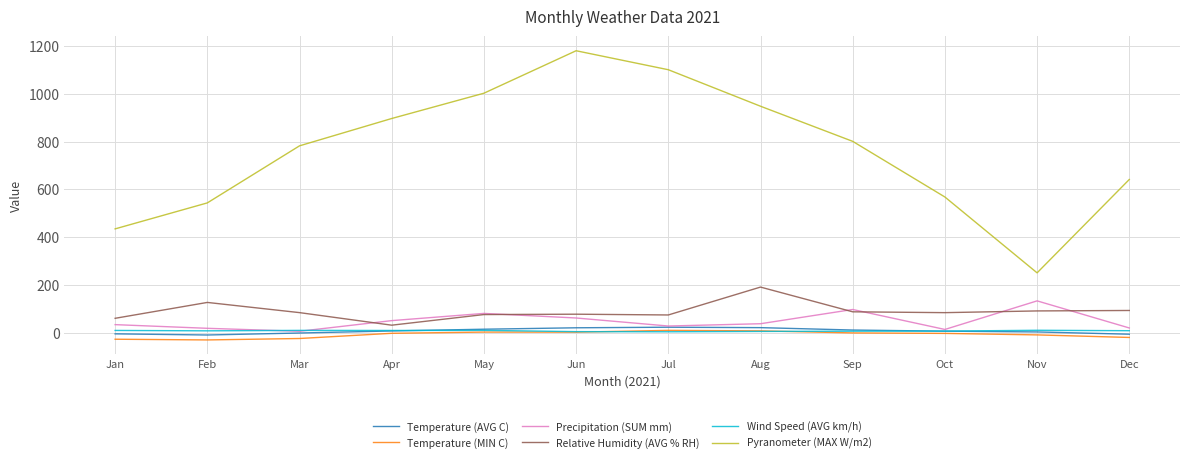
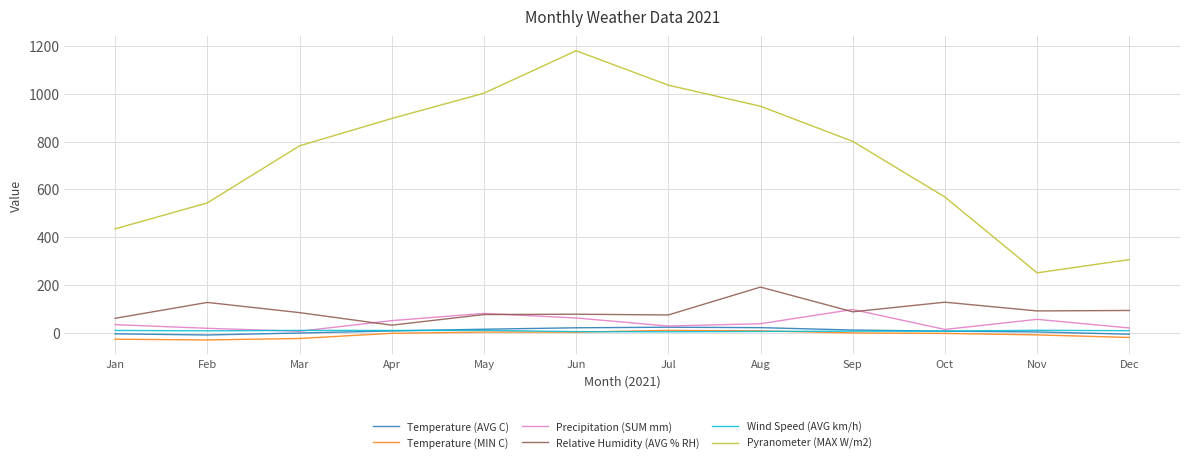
Pyranometer (MAX W/m2), Jul: 1100 -> 1040
Relative Humidity (AVG % RH), Oct: 80 -> 130
Precipitation (SUM mm), Nov: 130 -> 60
Pyranometer (MAX W/m2), Dec: 640 -> 310
